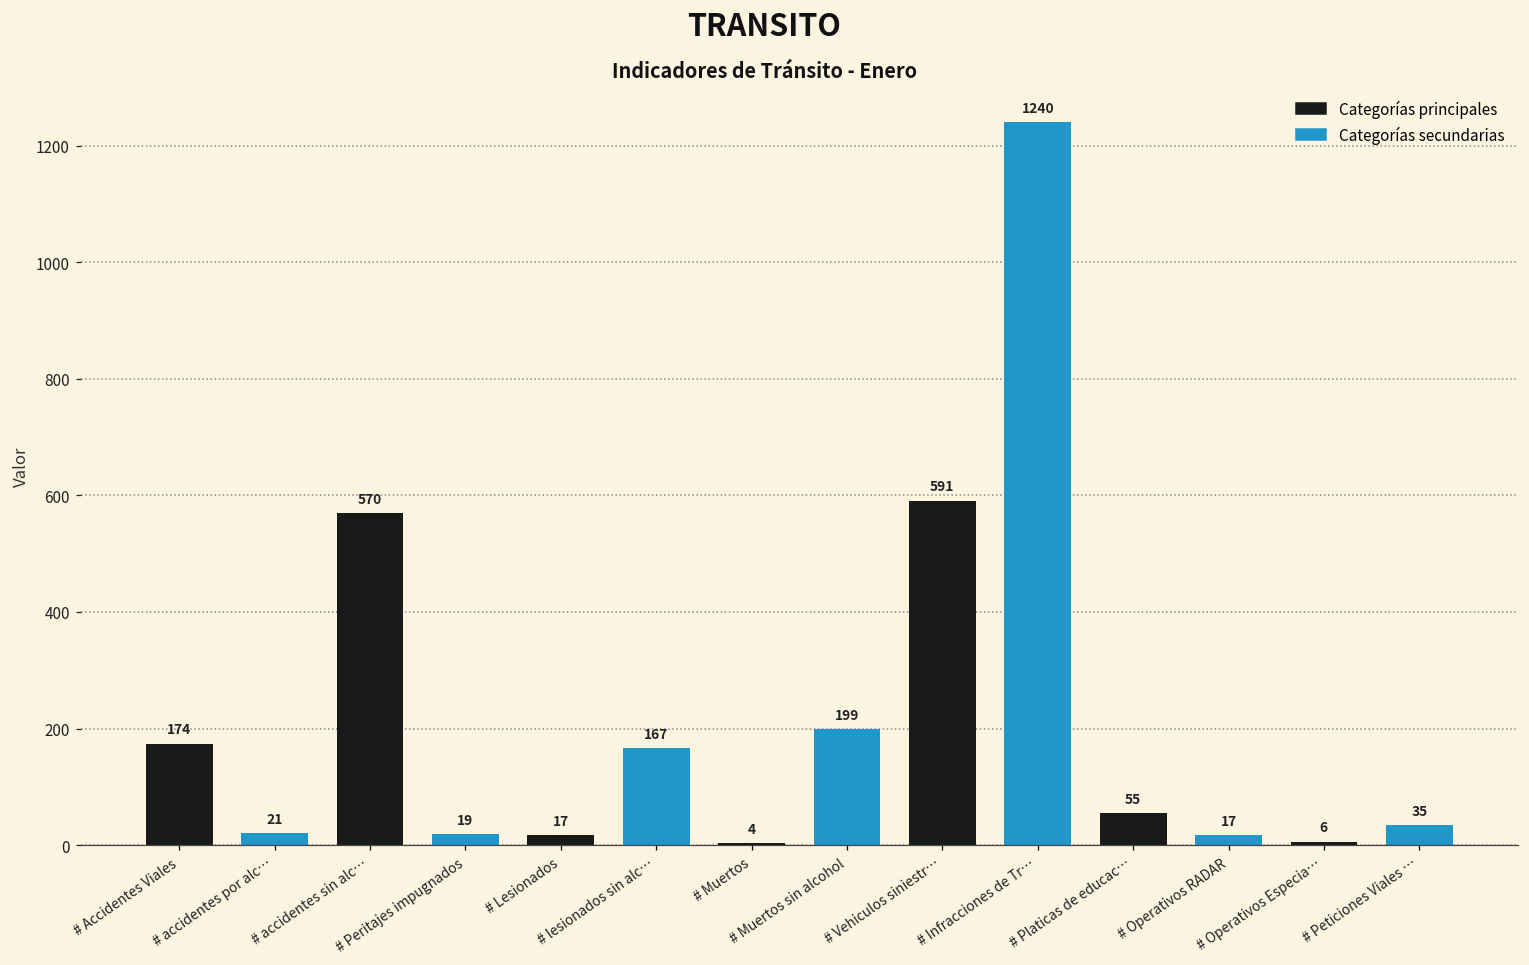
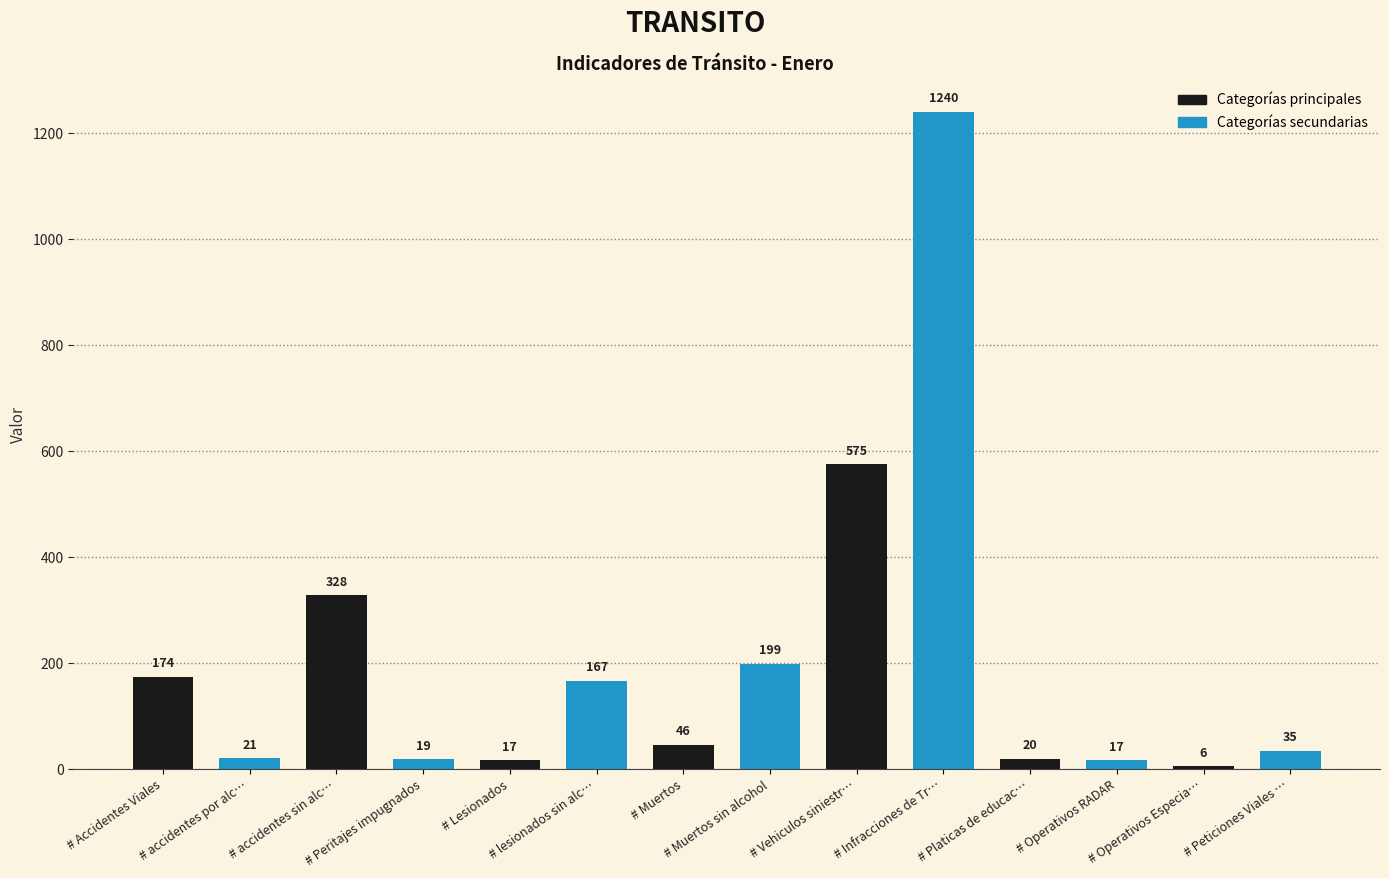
# accidentes sin alc…: 570 -> 328
# Muertos: 4 -> 46
# Vehiculos siniestr…: 591 -> 575
# Platicas de educac…: 55 -> 20
